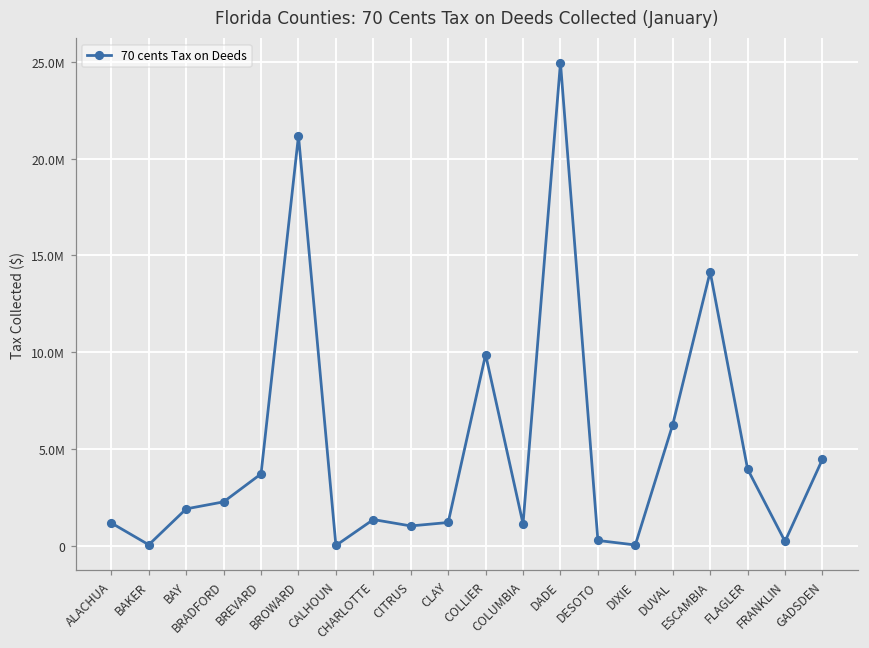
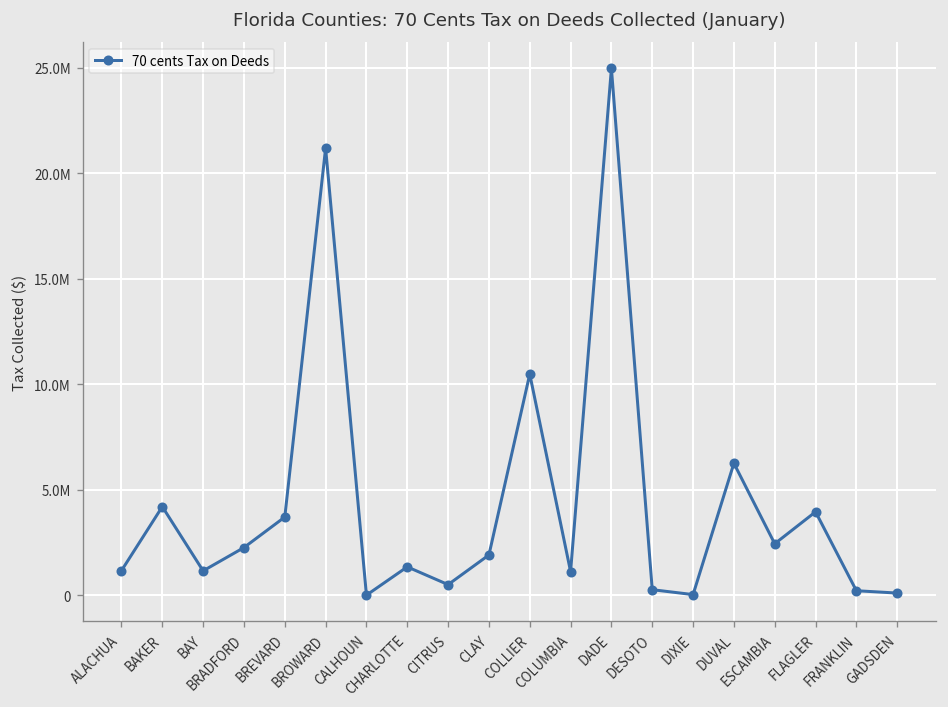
BAKER: 0 -> 4200000
BAY: 1900000 -> 1200000
CITRUS: 1000000 -> 500000
CLAY: 1200000 -> 1900000
COLLIER: 9900000 -> 10500000
ESCAMBIA: 14200000 -> 2400000
GADSDEN: 4500000 -> 100000
